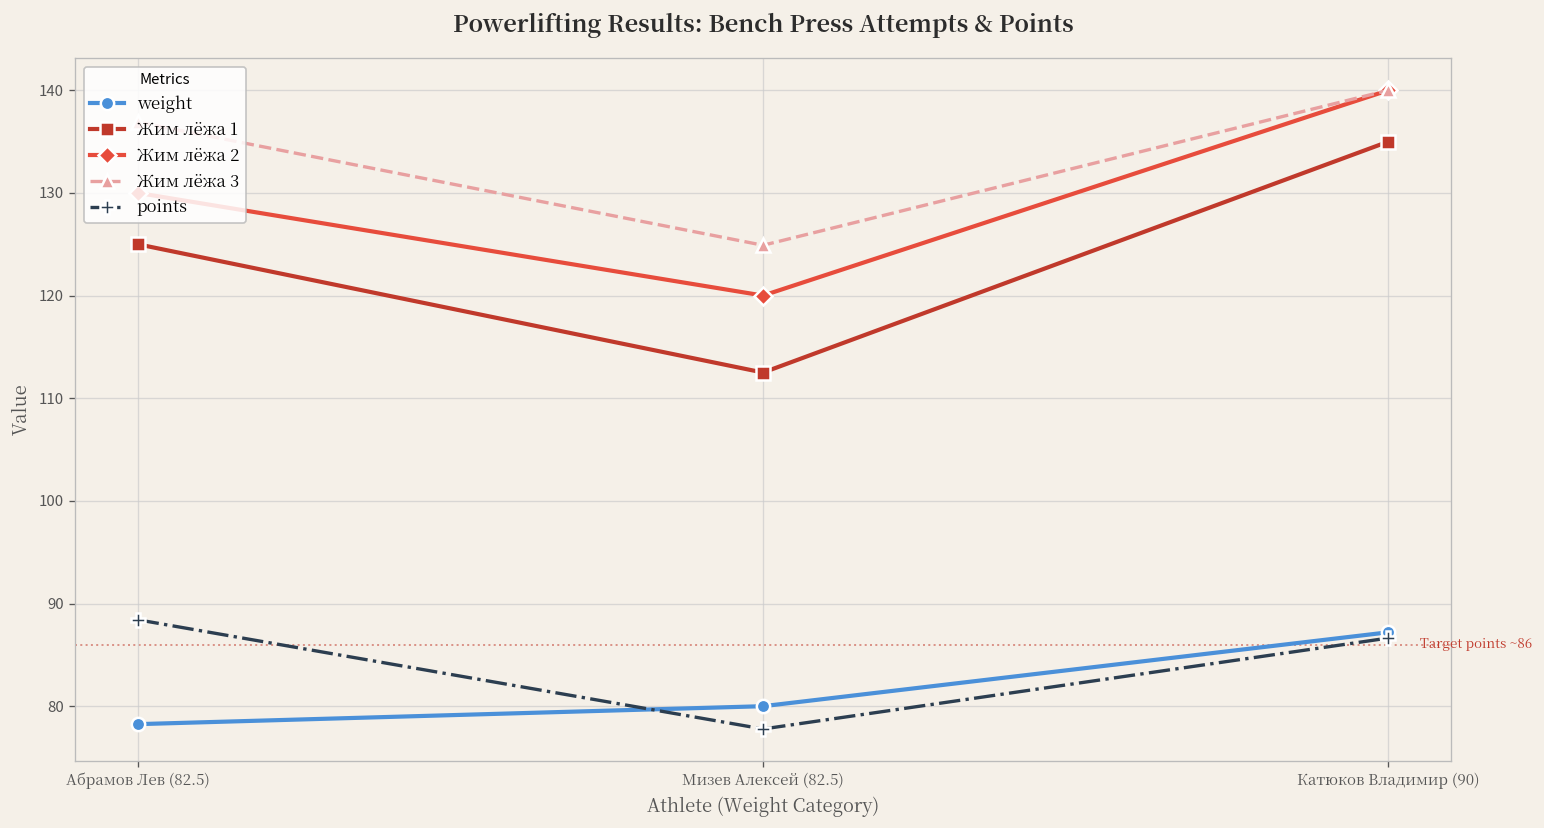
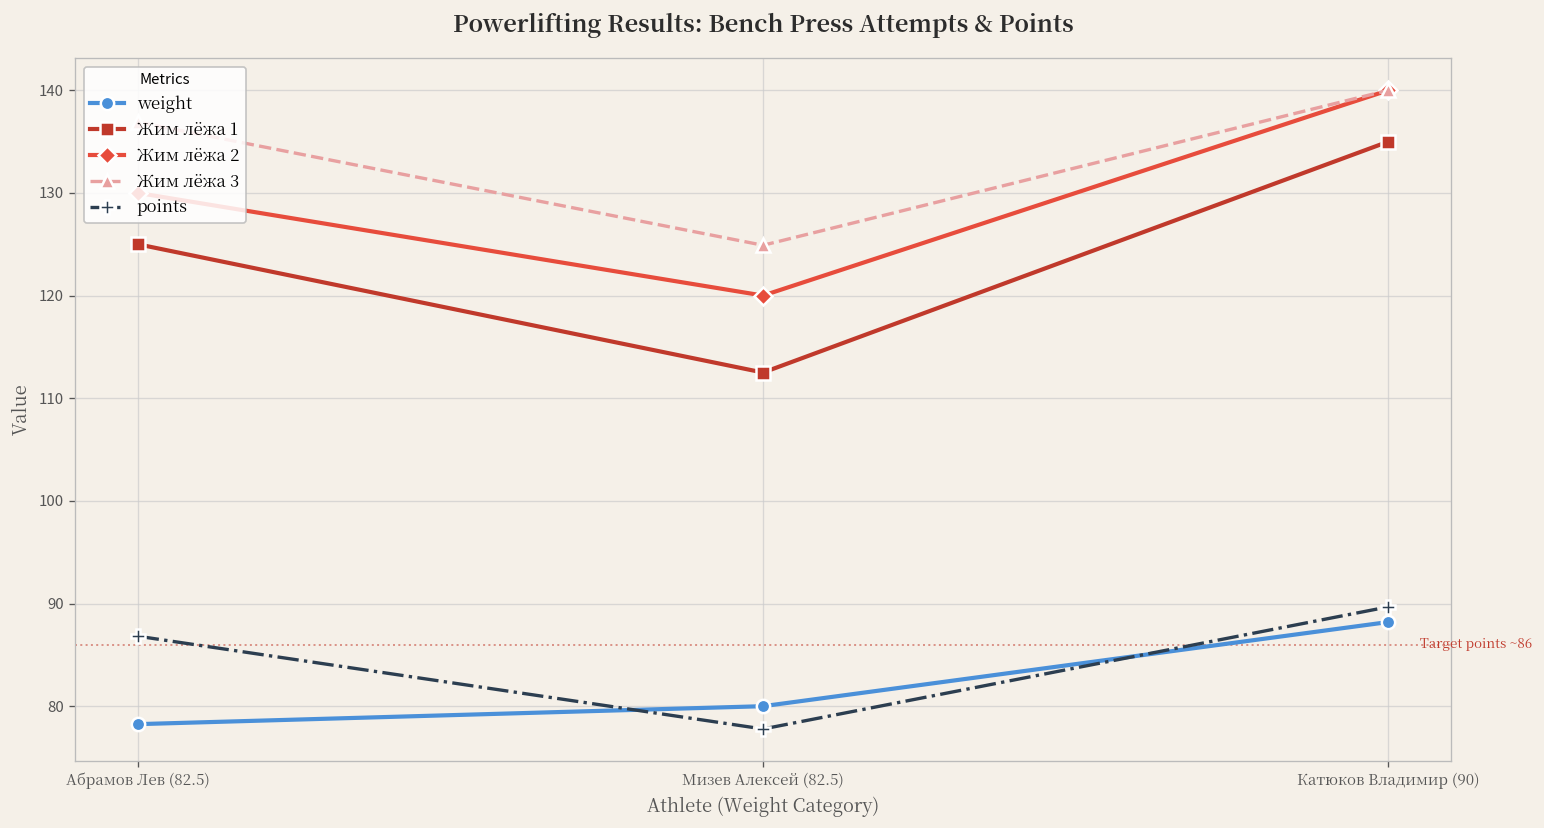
points, Абрамов Лев (82.5): 88 -> 87
weight, Катюков Владимир (90): 87 -> 88
points, Катюков Владимир (90): 87 -> 90
